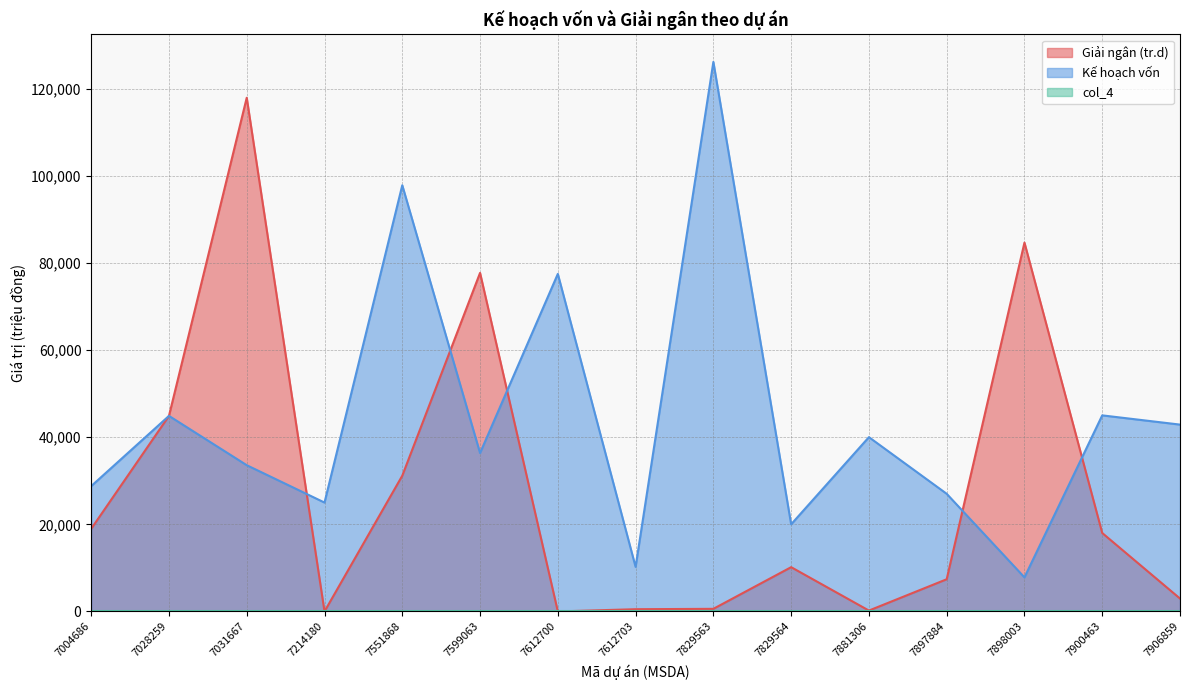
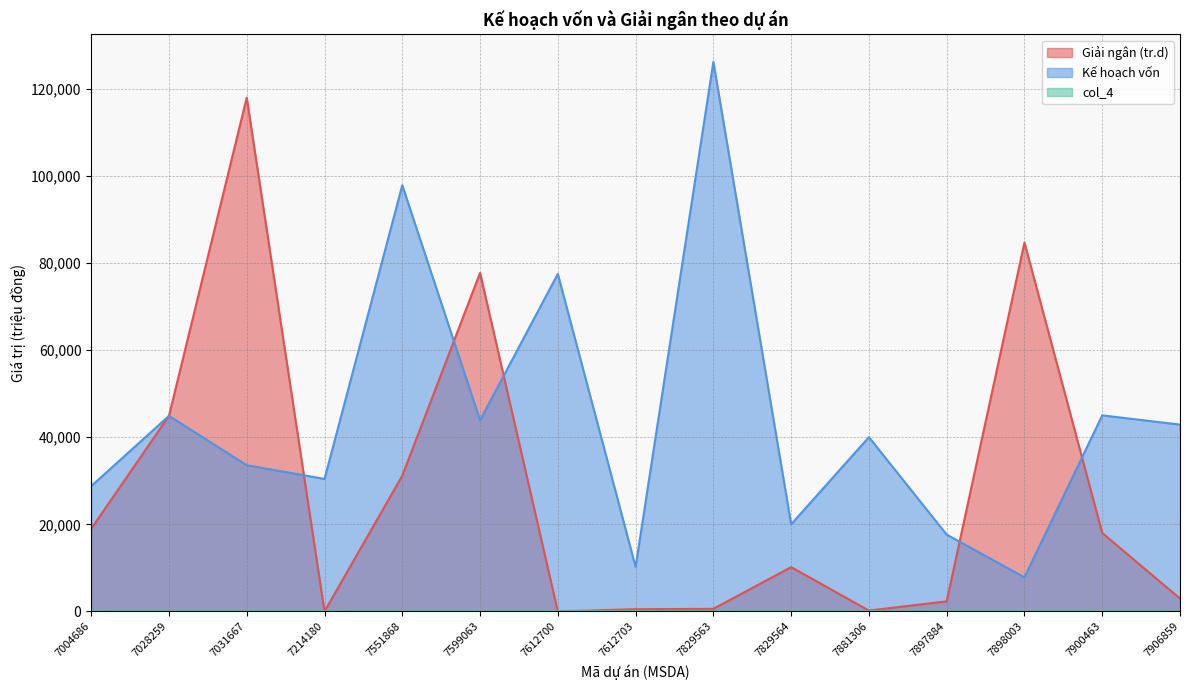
Kế hoạch vốn, 7214180: 25,000 -> 30,000
Kế hoạch vốn, 7599063: 36,000 -> 44,000
Giải ngân (tr.d), 7897884: 7,000 -> 2,000
Kế hoạch vốn, 7897884: 27,000 -> 18,000
